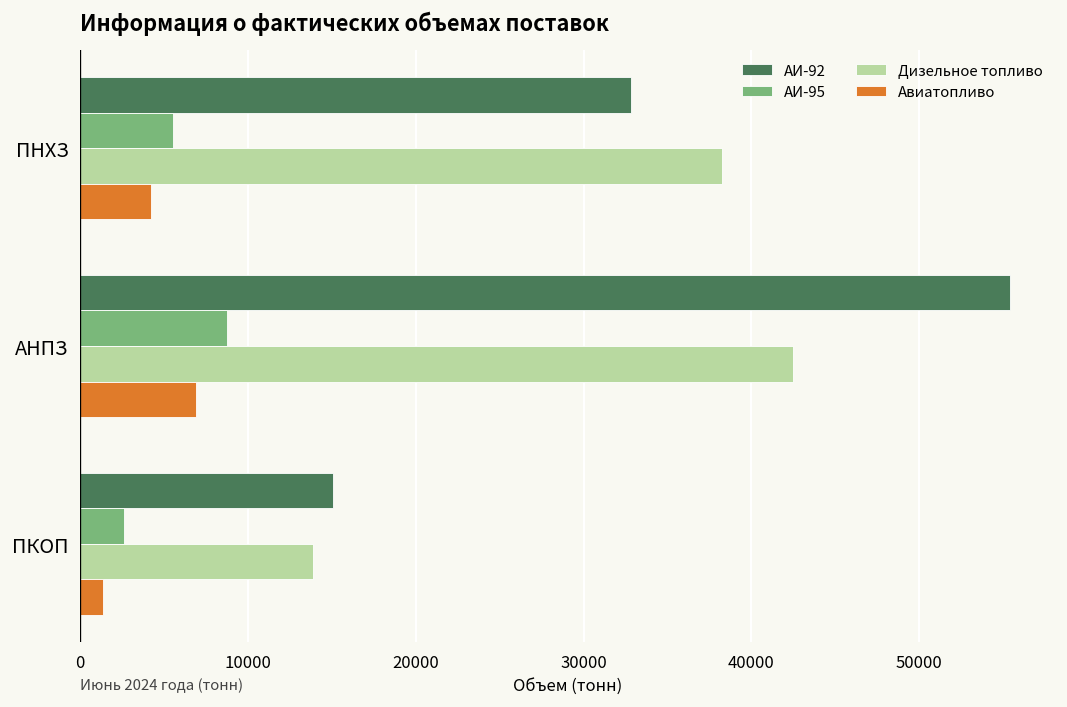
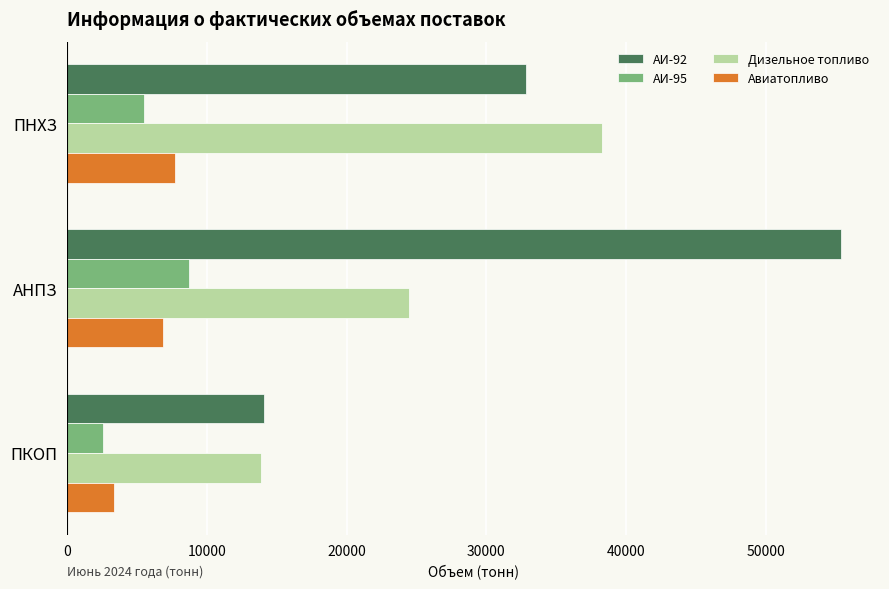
Авиатопливо, ПНХЗ: 4200 -> 7700
Дизельное топливо, АНПЗ: 42500 -> 24500
АИ-92, ПКОП: 15000 -> 14100
Авиатопливо, ПКОП: 1400 -> 3400
